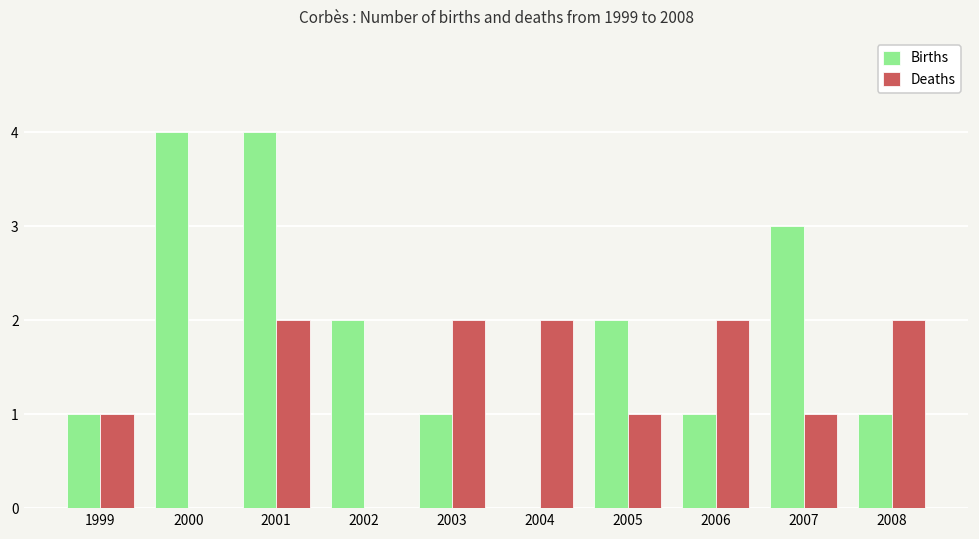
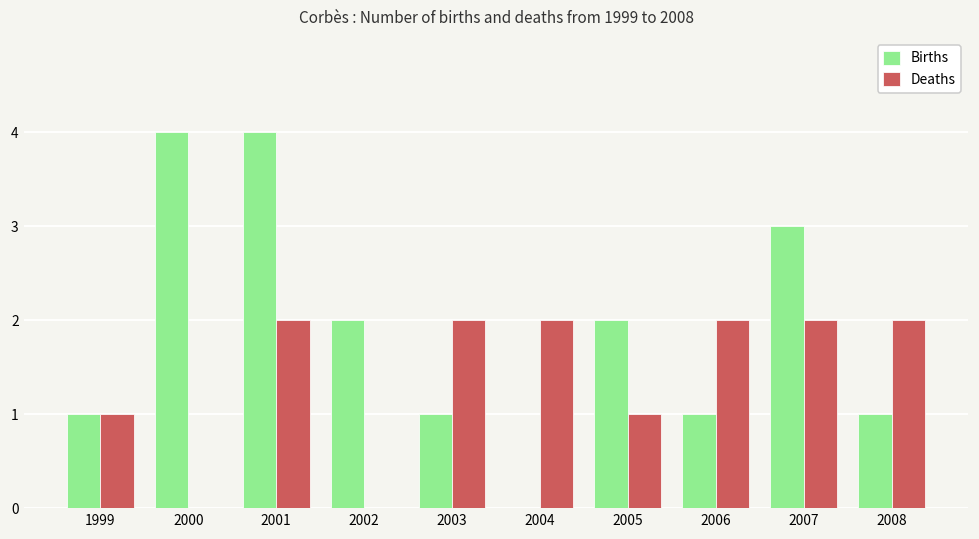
Deaths, 2007: 1 -> 2
